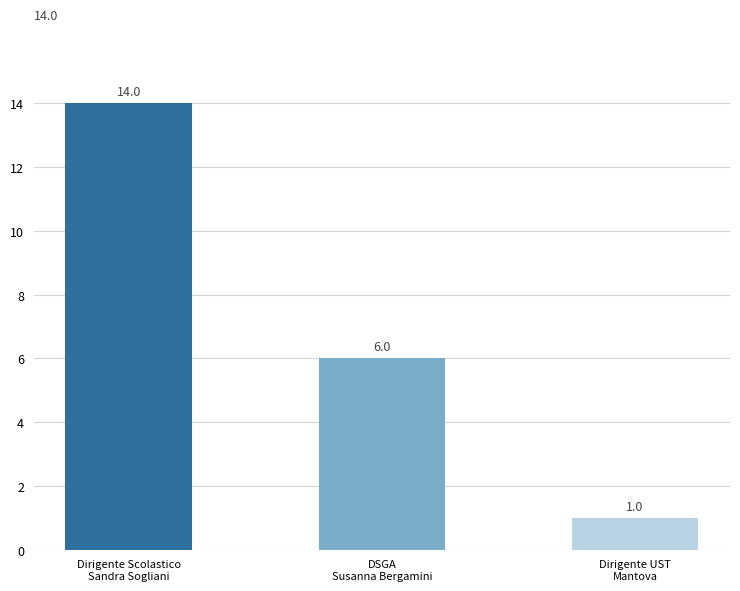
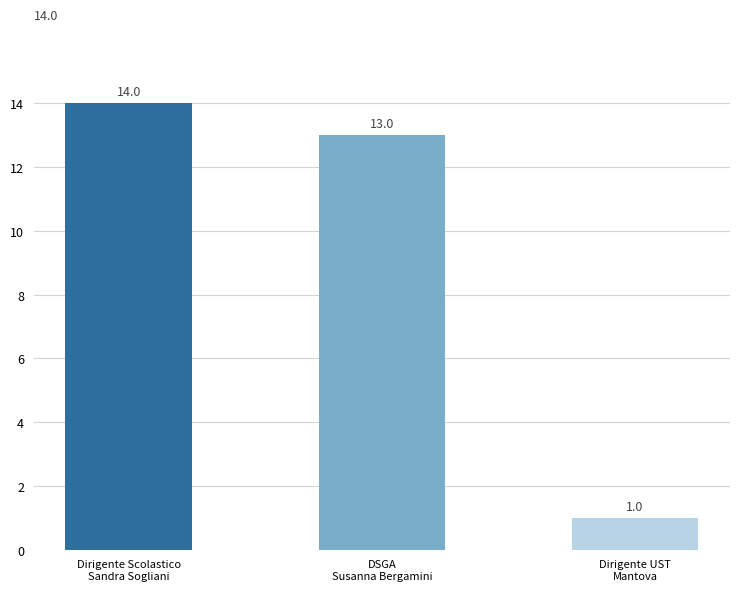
DSGA Susanna Bergamini: 6.0 -> 13.0
